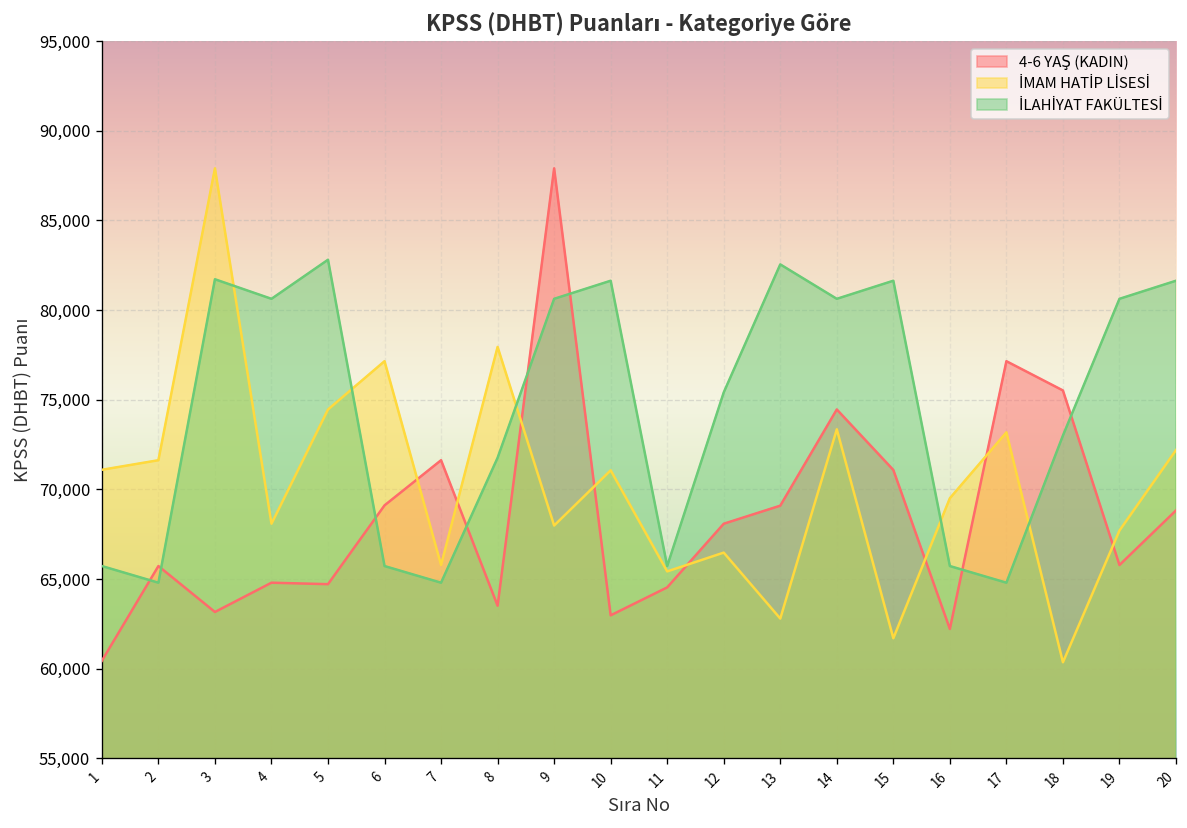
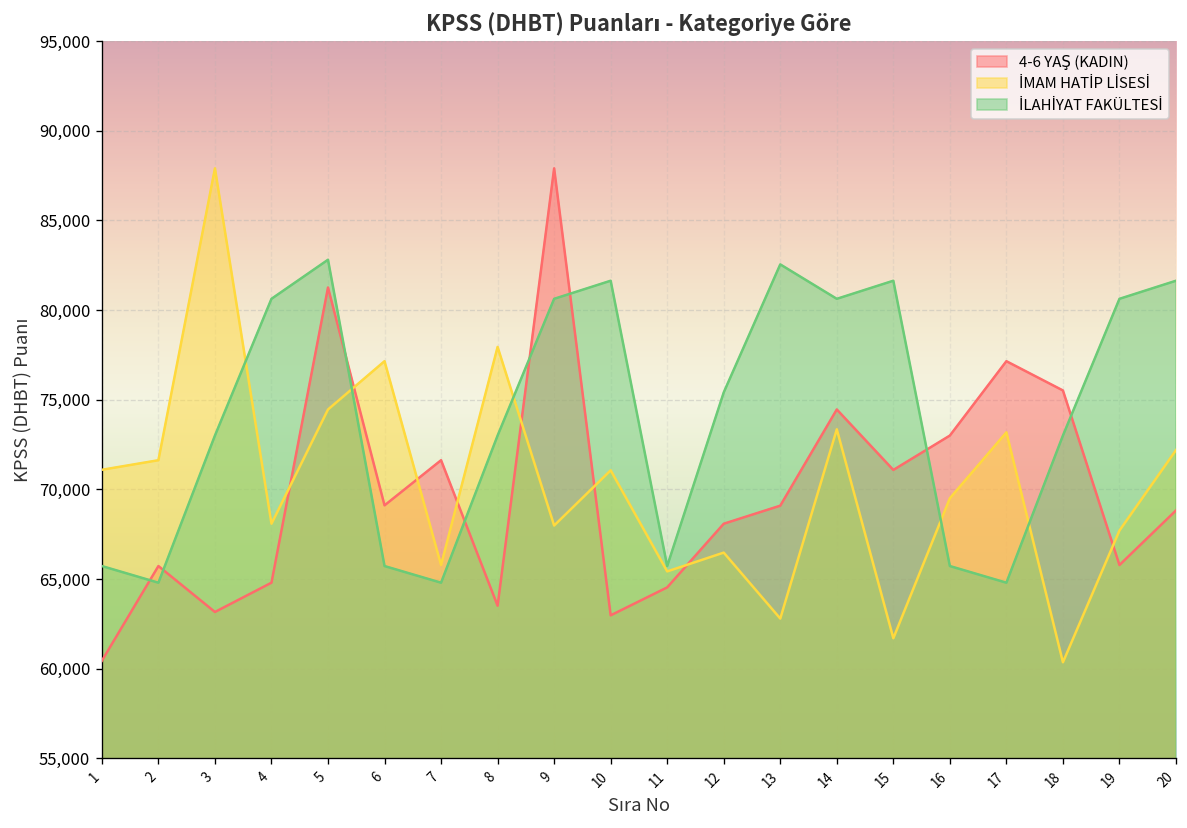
İLAHİYAT FAKÜLTESİ, 3: 81,700 -> 73,000
4-6 YAŞ (KADIN), 5: 64,700 -> 81,300
İLAHİYAT FAKÜLTESİ, 8: 71,800 -> 73,000
4-6 YAŞ (KADIN), 16: 62,200 -> 73,000
